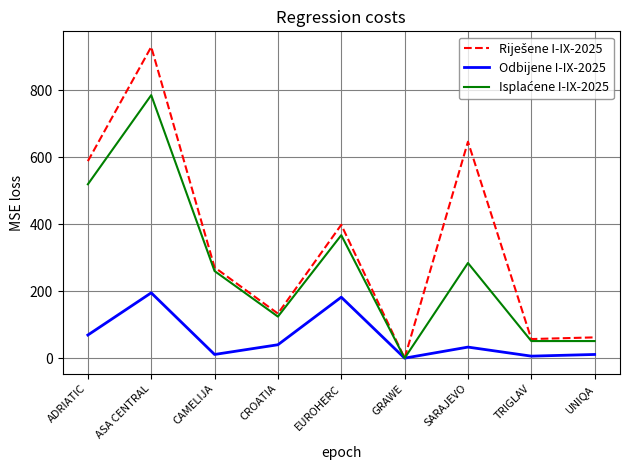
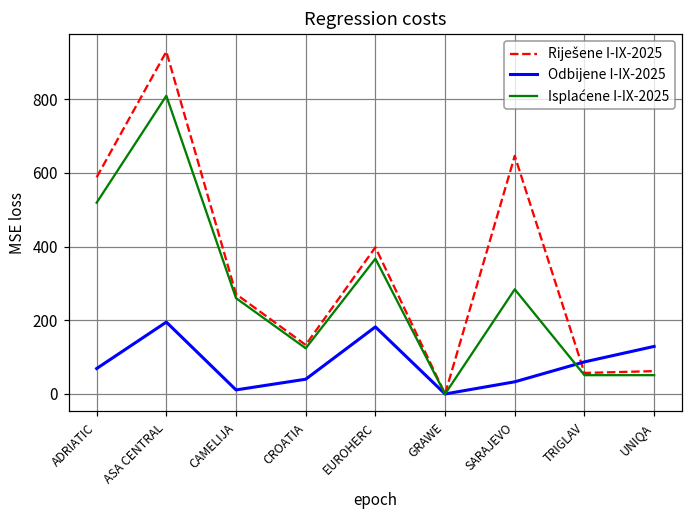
Isplaćene I-IX-2025, ASA CENTRAL: 790 -> 810
Odbijene I-IX-2025, TRIGLAV: 10 -> 90
Odbijene I-IX-2025, UNIQA: 10 -> 130
